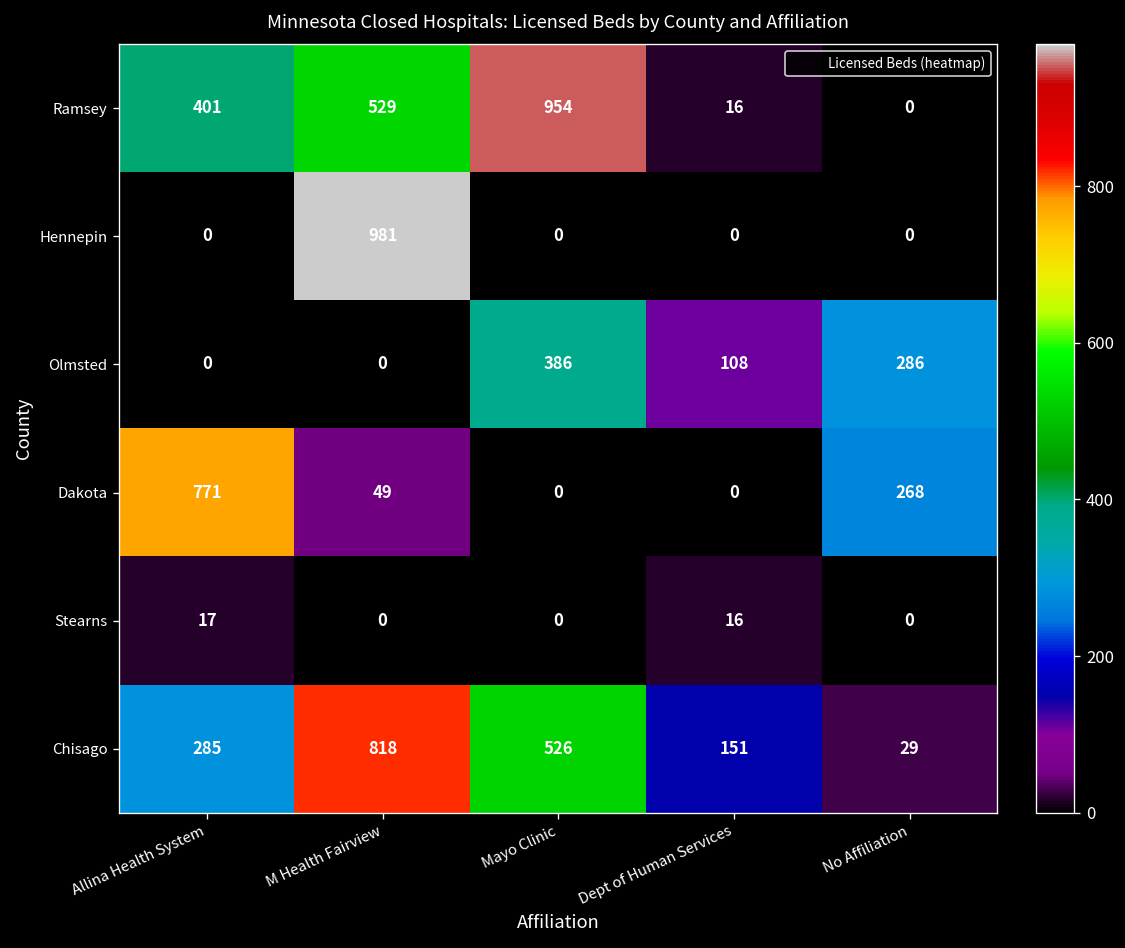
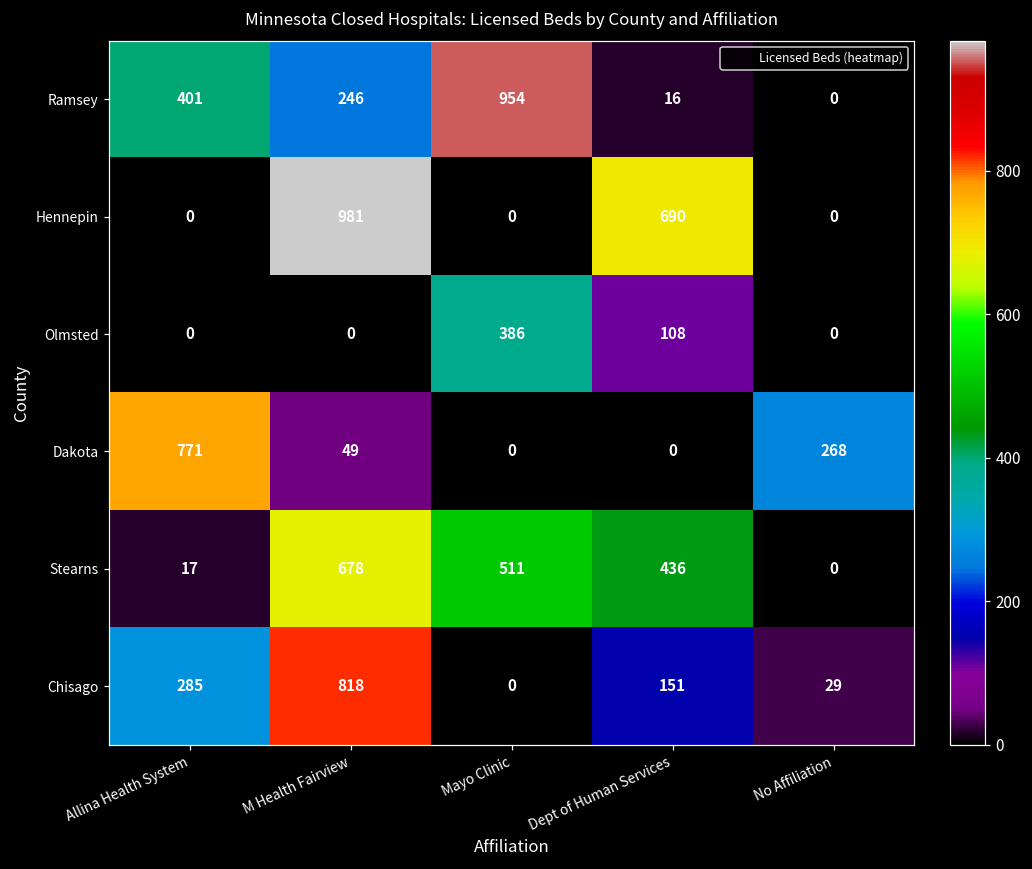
Ramsey, M Health Fairview: 529 -> 246
Hennepin, Dept of Human Services: 0 -> 690
Olmsted, No Affiliation: 286 -> 0
Stearns, M Health Fairview: 0 -> 678
Stearns, Mayo Clinic: 0 -> 511
Stearns, Dept of Human Services: 16 -> 436
Chisago, Mayo Clinic: 526 -> 0
